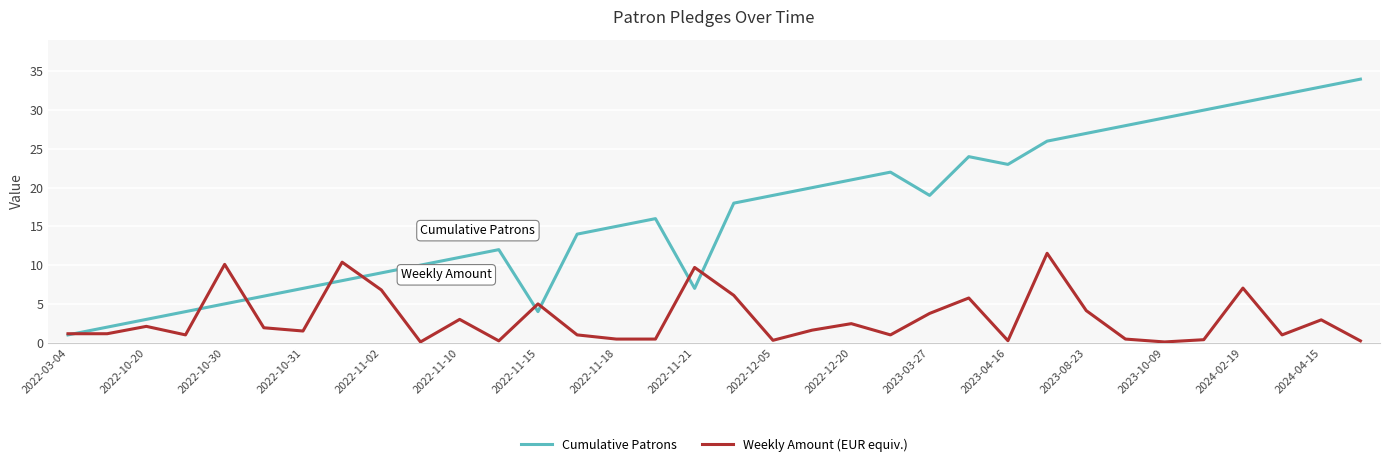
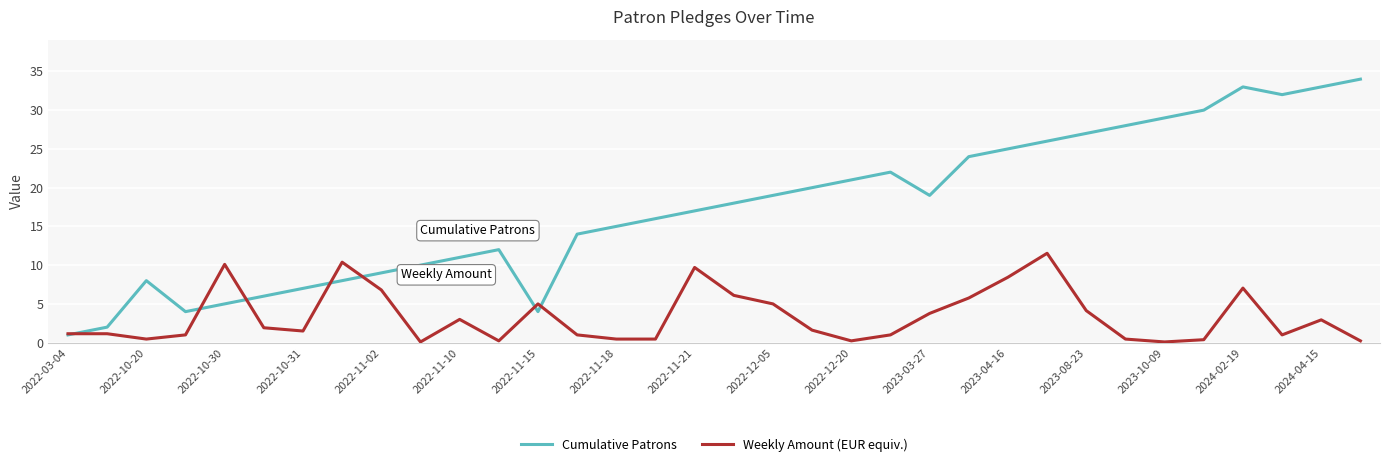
Cumulative Patrons, 2022-10-20: 3 -> 8
Weekly Amount (EUR equiv.), 2022-10-20: 2 -> 0
Cumulative Patrons, 2022-11-21: 7 -> 17
Weekly Amount (EUR equiv.), 2022-12-05: 0 -> 5
Weekly Amount (EUR equiv.), 2022-12-20: 2 -> 0
Cumulative Patrons, 2023-04-16: 23 -> 25
Weekly Amount (EUR equiv.), 2023-04-16: 0 -> 8
Cumulative Patrons, 2024-02-19: 31 -> 33
